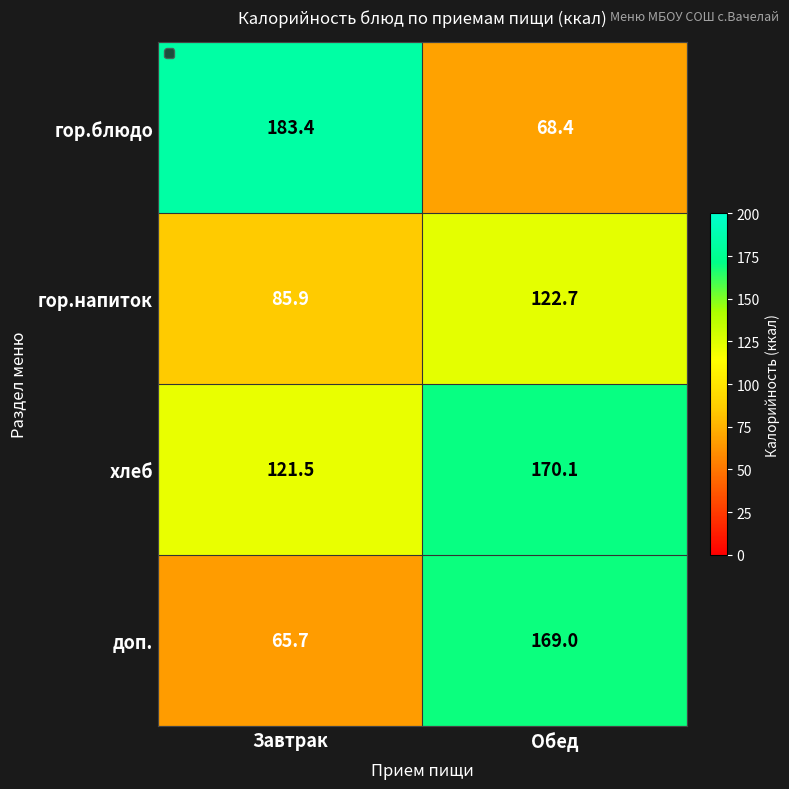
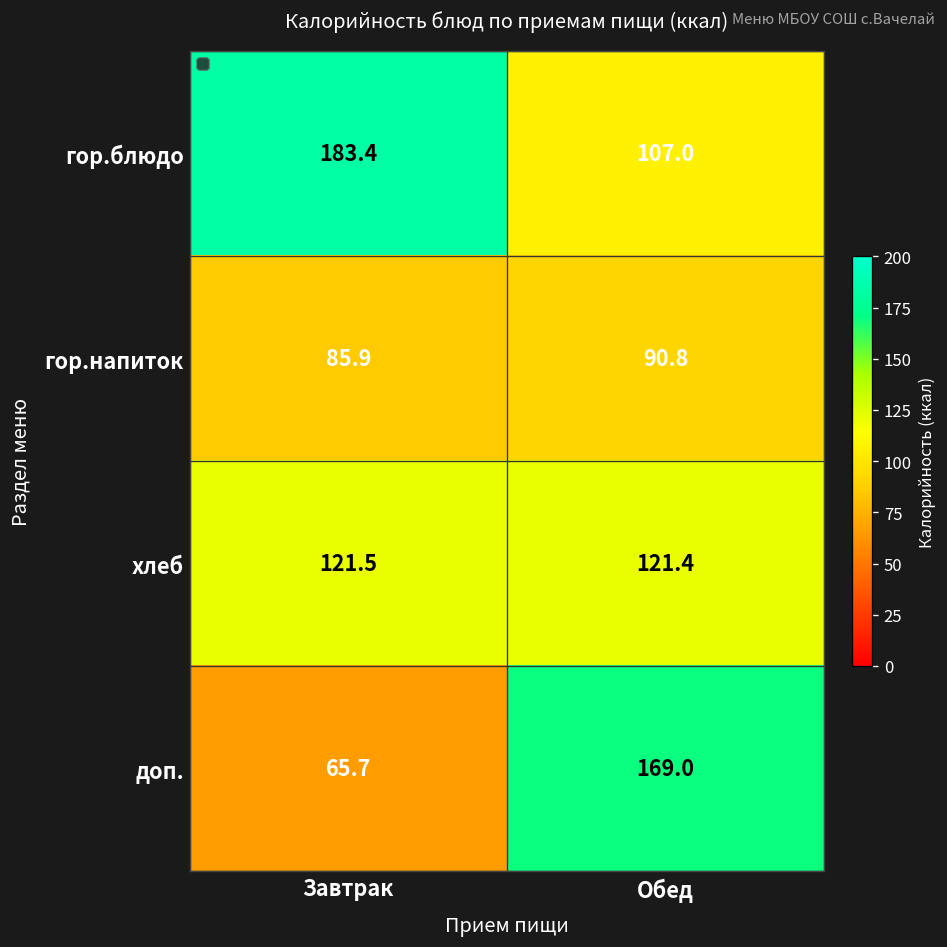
гор.блюдо, Обед: 68.4 -> 107.0
гор.напиток, Обед: 122.7 -> 90.8
хлеб, Обед: 170.1 -> 121.4
